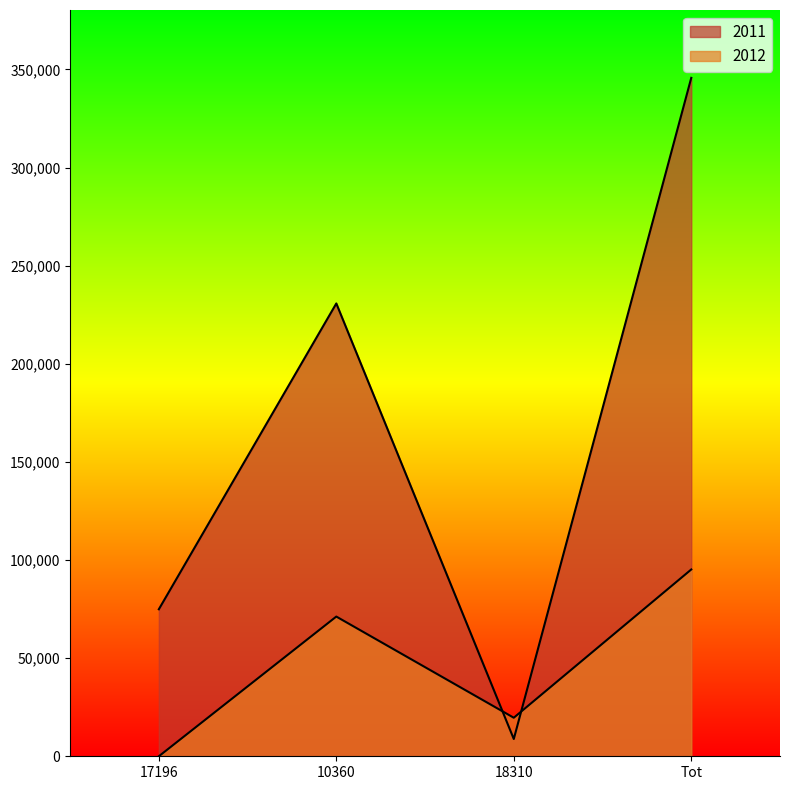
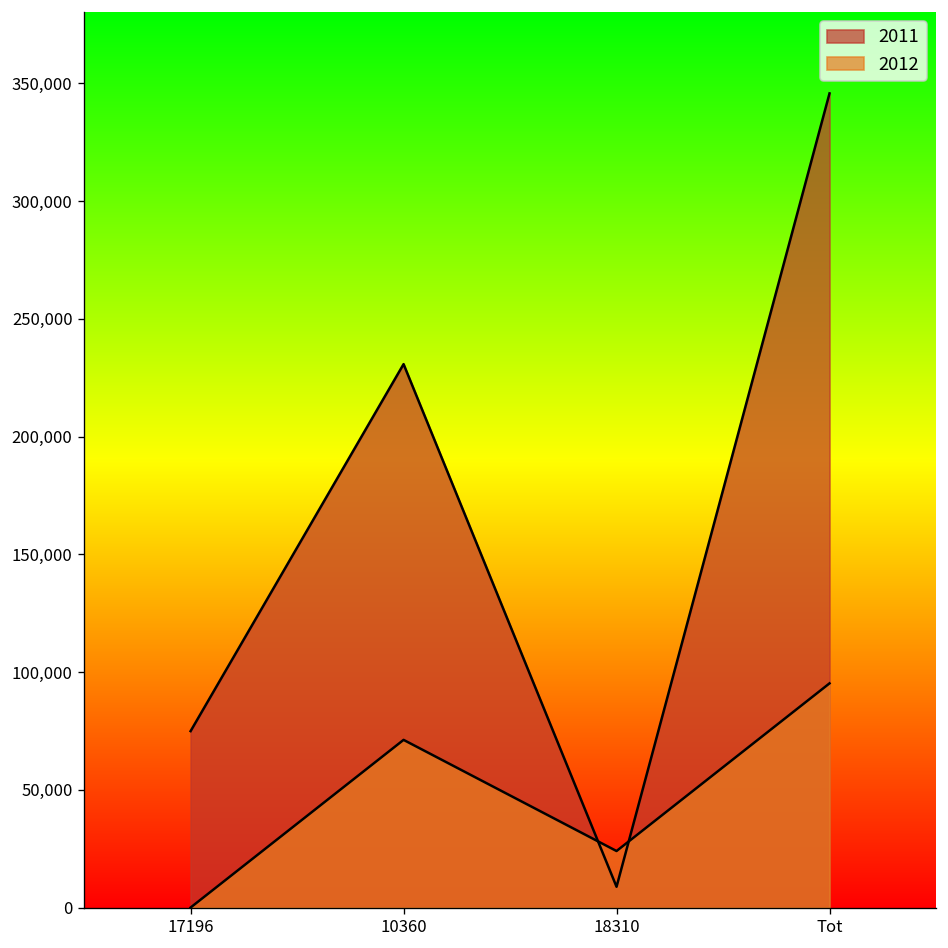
2012, 18310: 20,000 -> 24,000
